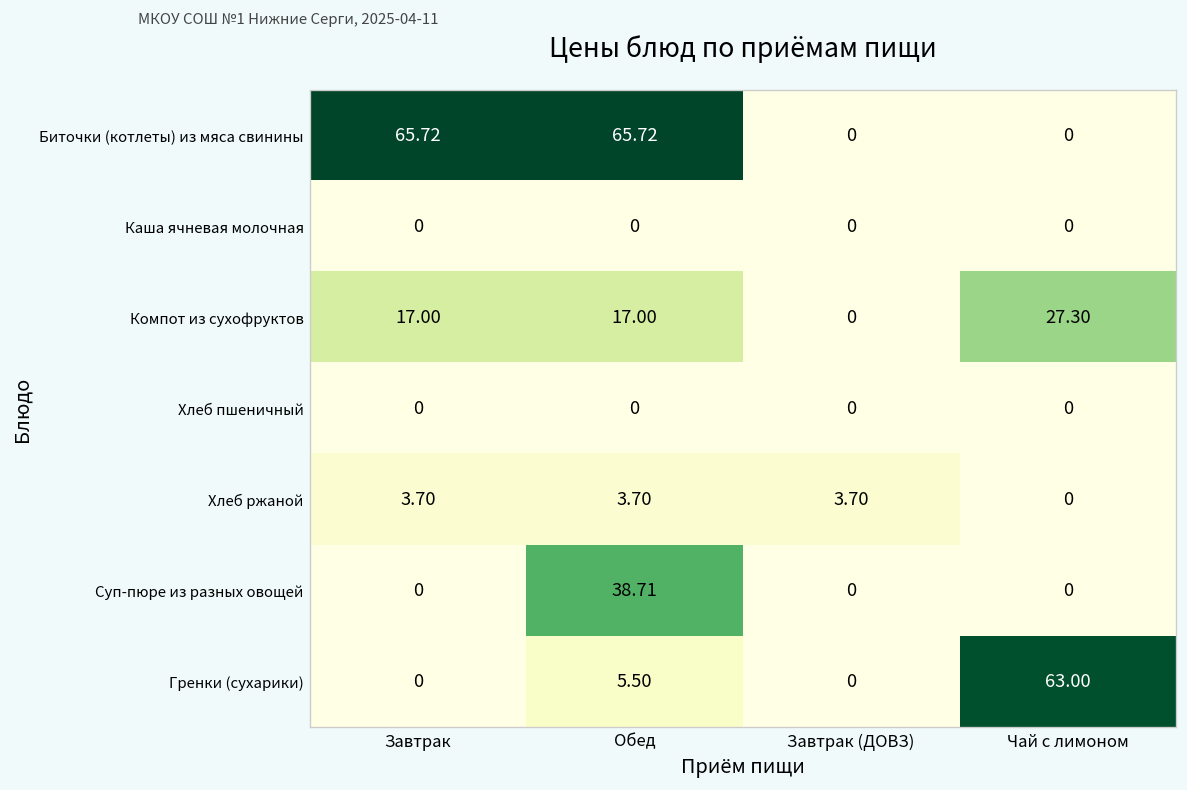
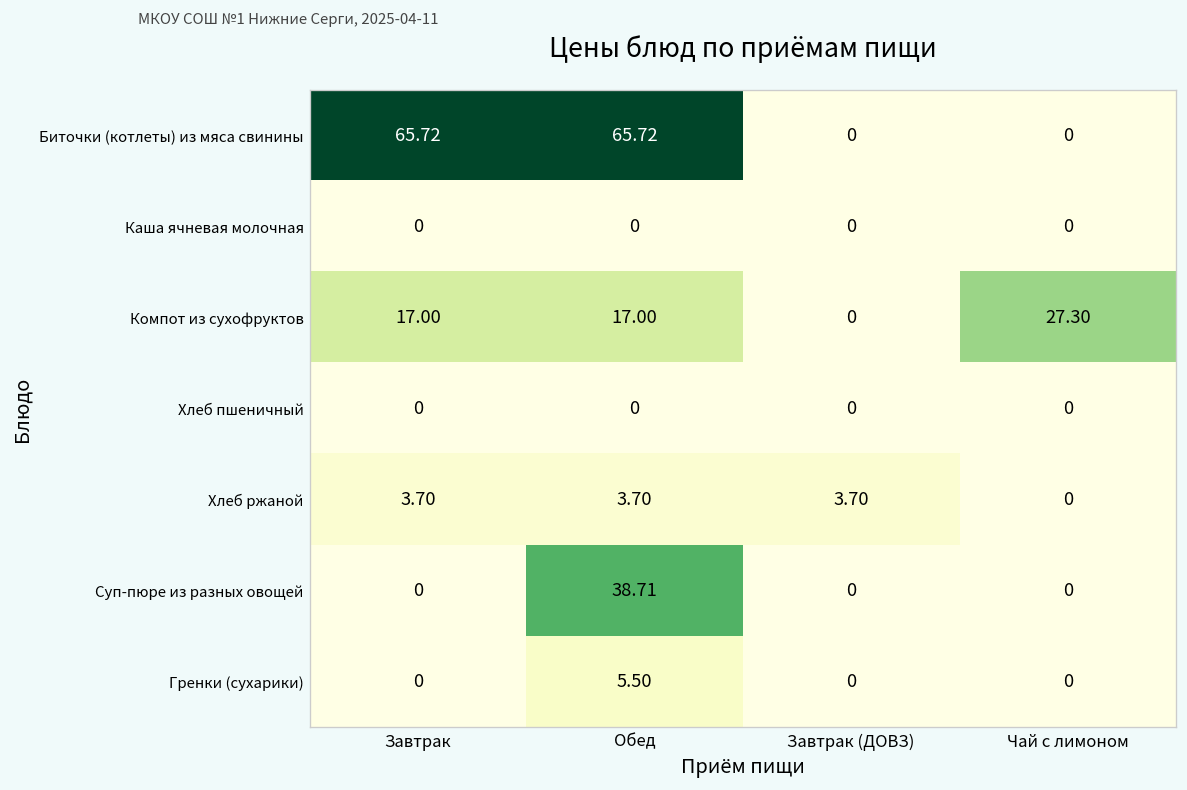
Гренки (сухарики), Чай с лимоном: 63.00 -> 0
